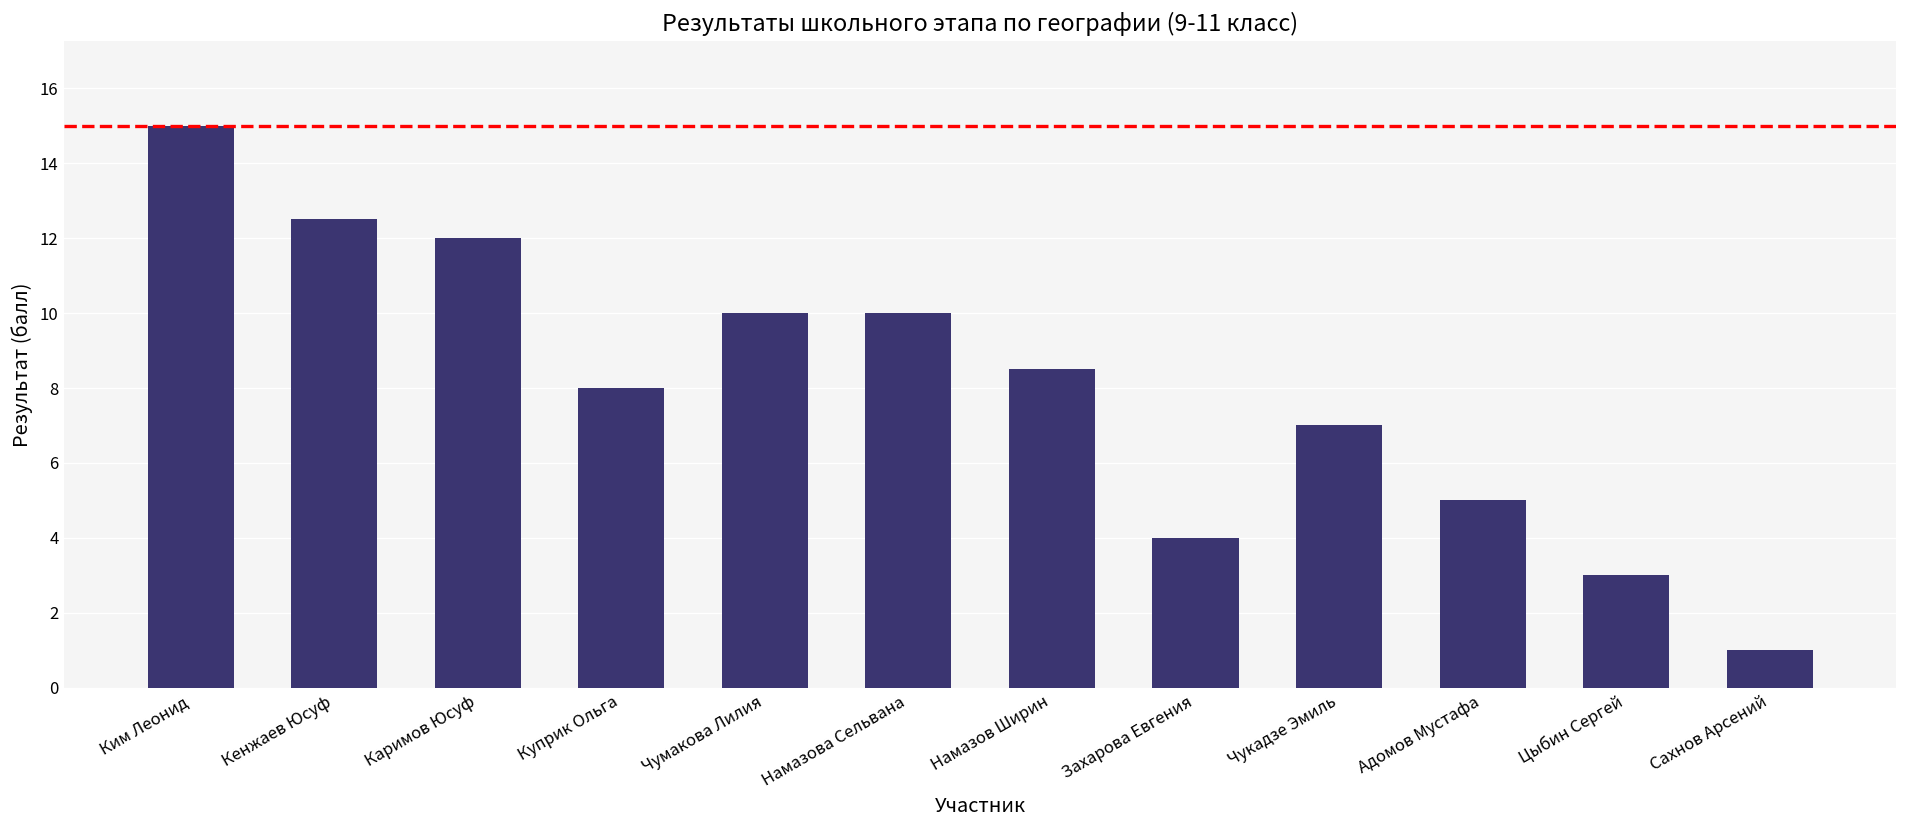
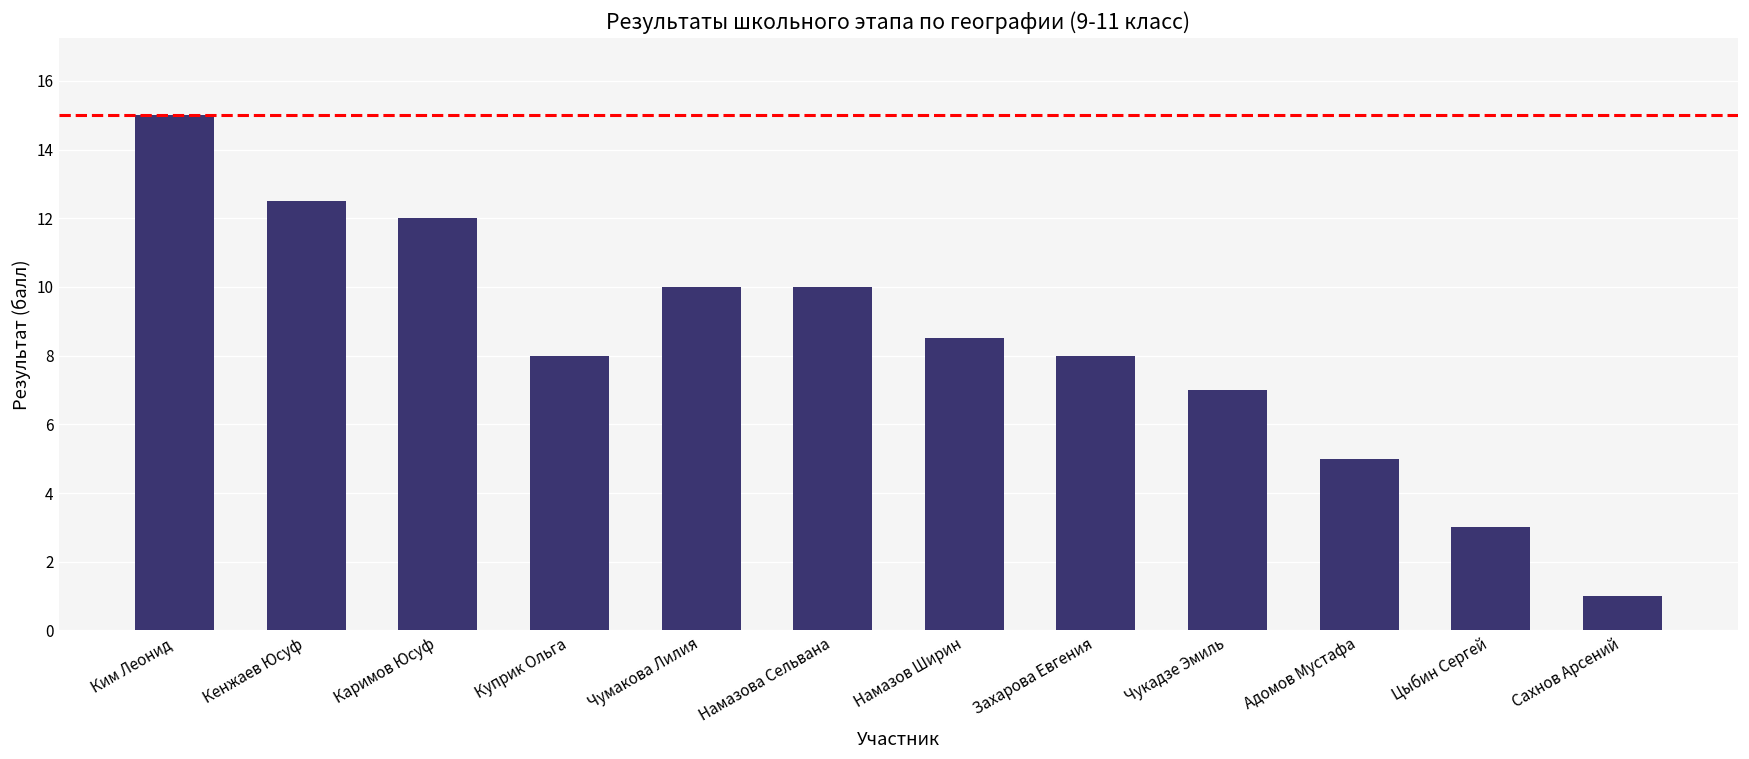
Захарова Евгения: 4 -> 8
